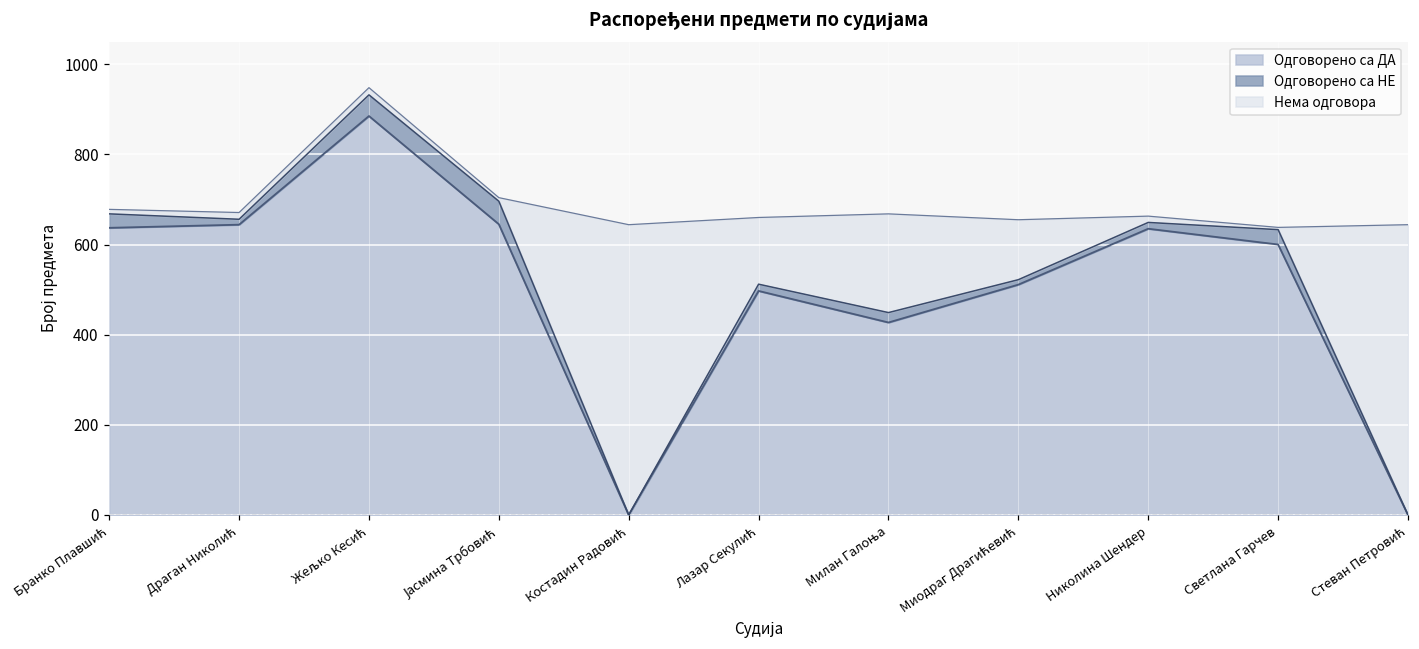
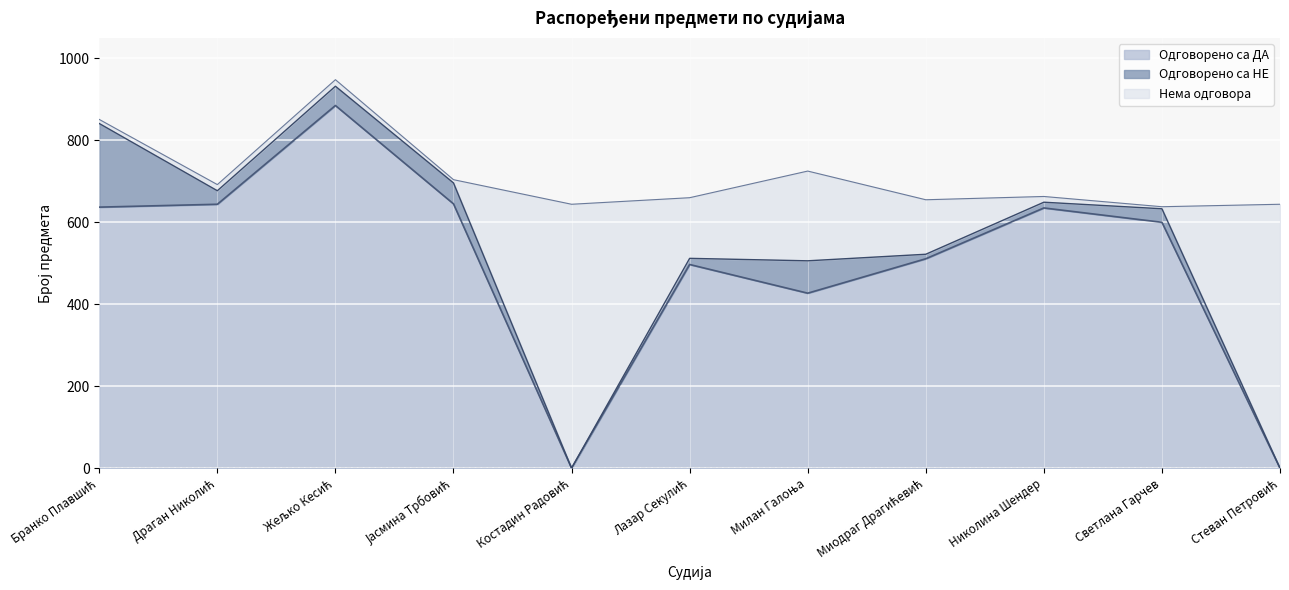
Одговорено са НЕ, Бранко Плавшић: 30 -> 200
Одговорено са НЕ, Драган Николић: 10 -> 30
Одговорено са НЕ, Милан Галоња: 20 -> 80
